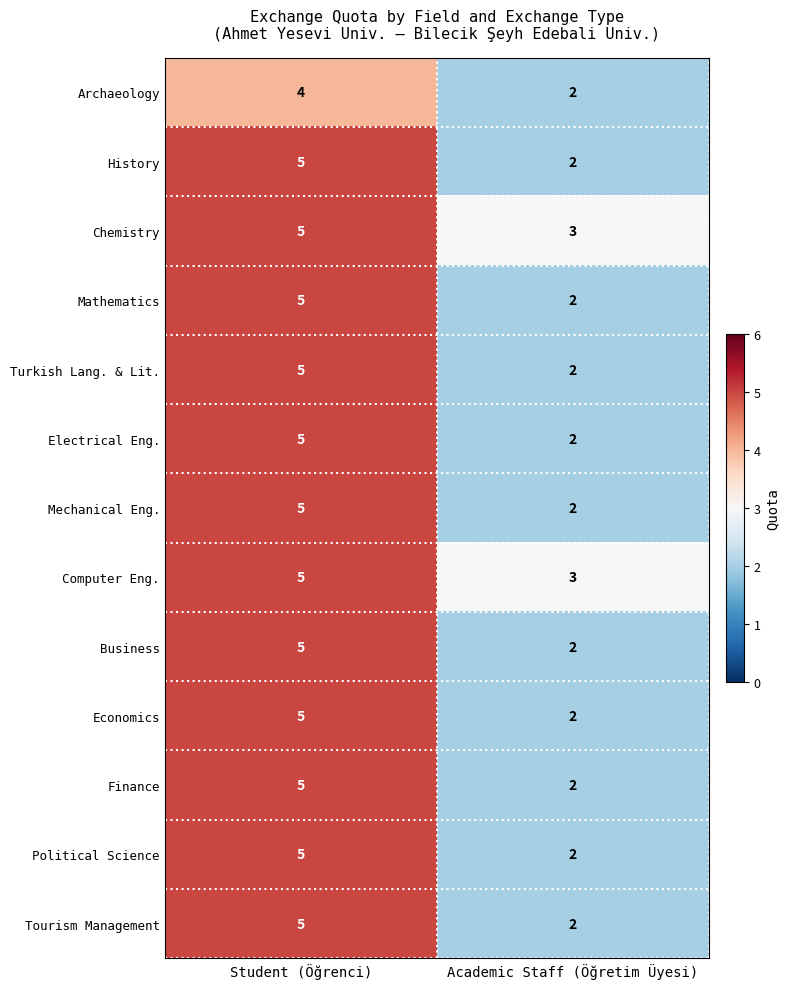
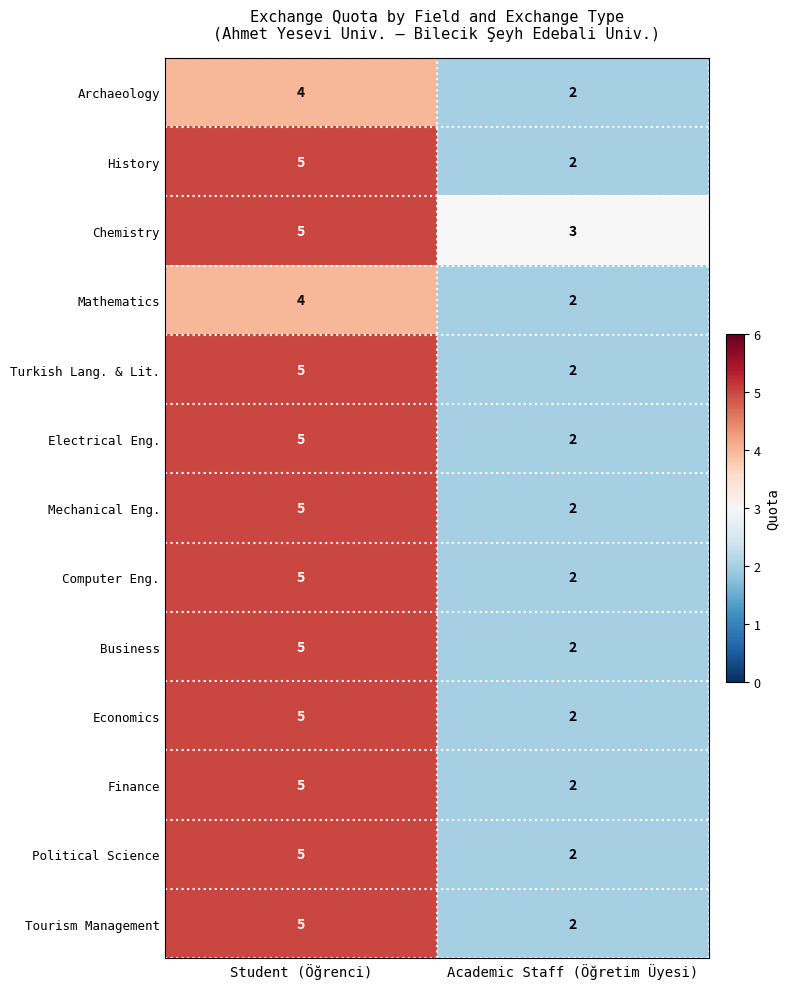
Mathematics, Student (Öğrenci): 5 -> 4
Computer Eng., Academic Staff (Öğretim Üyesi): 3 -> 2
